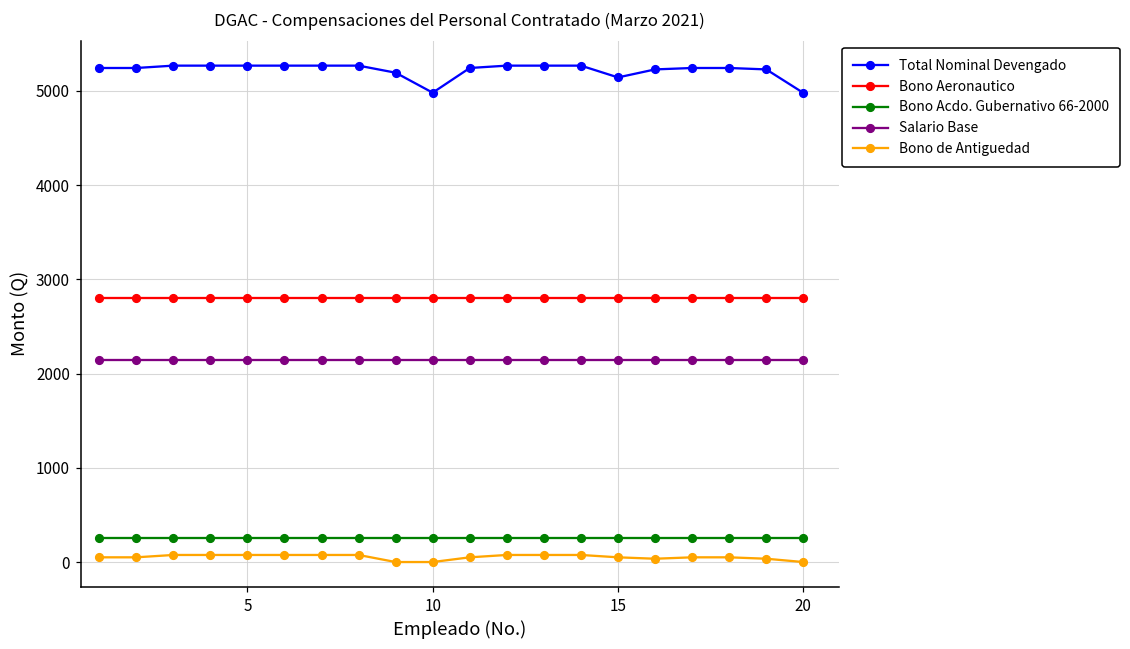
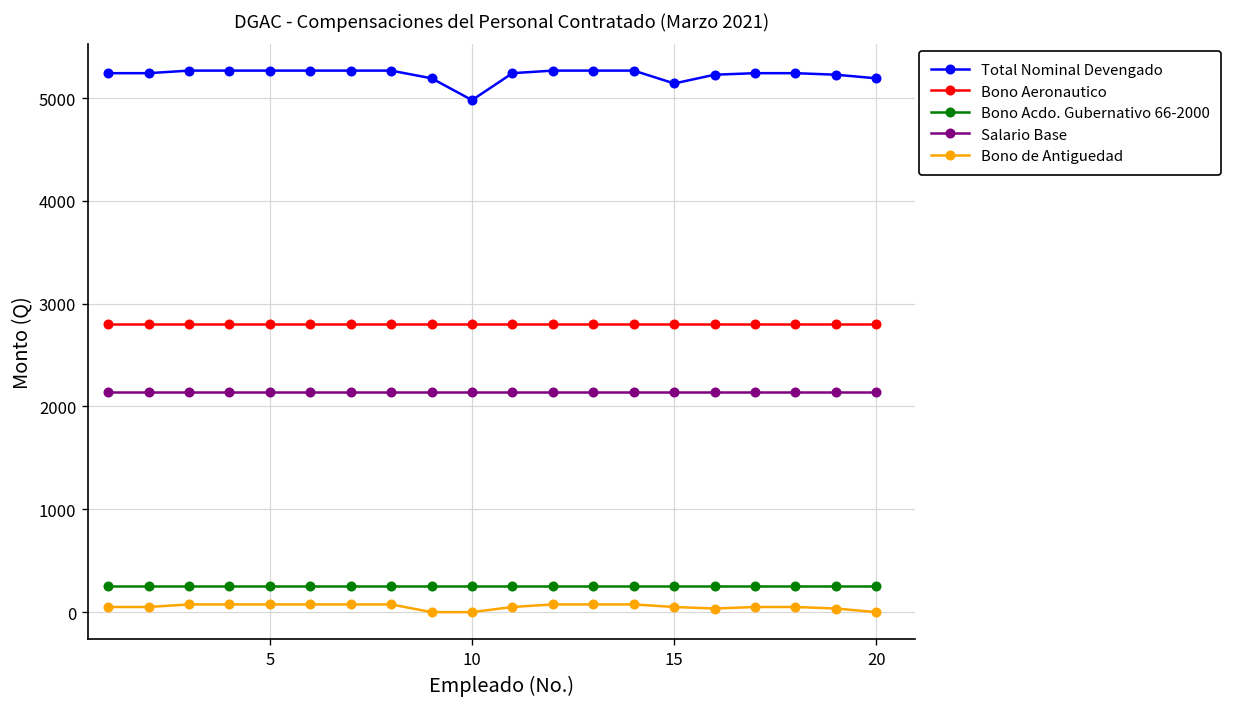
Total Nominal Devengado, 20: 5000 -> 5200
